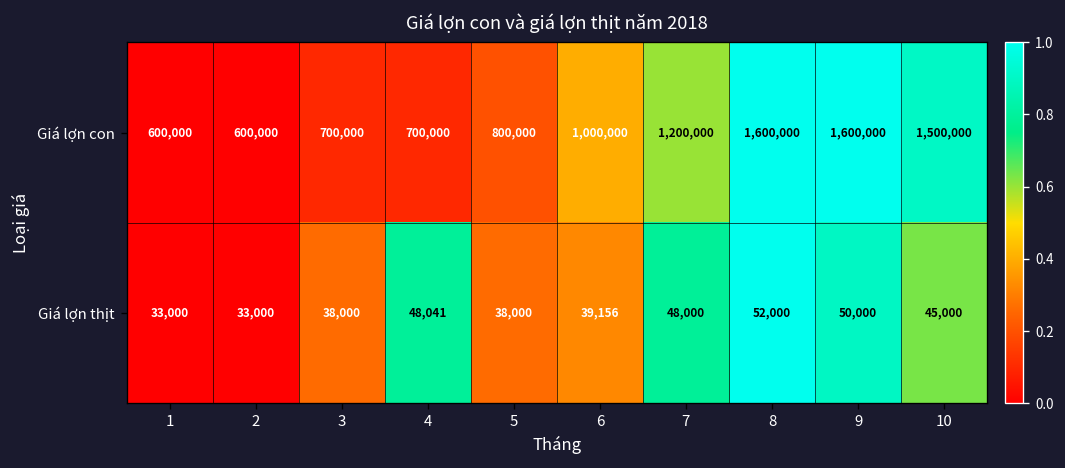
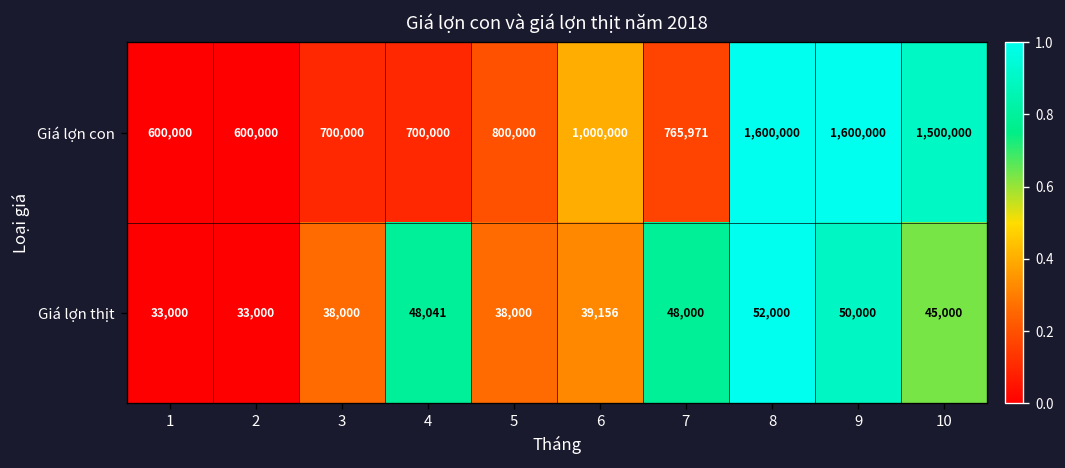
Giá lợn con, 7: 1,200,000 -> 765,971
